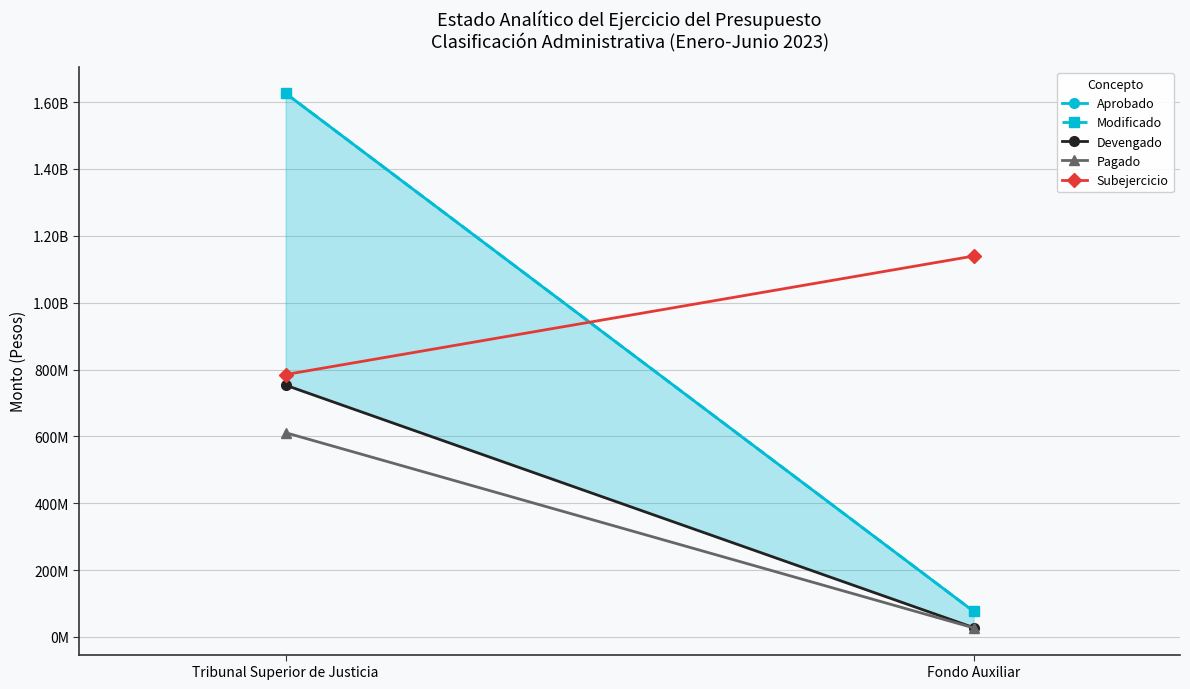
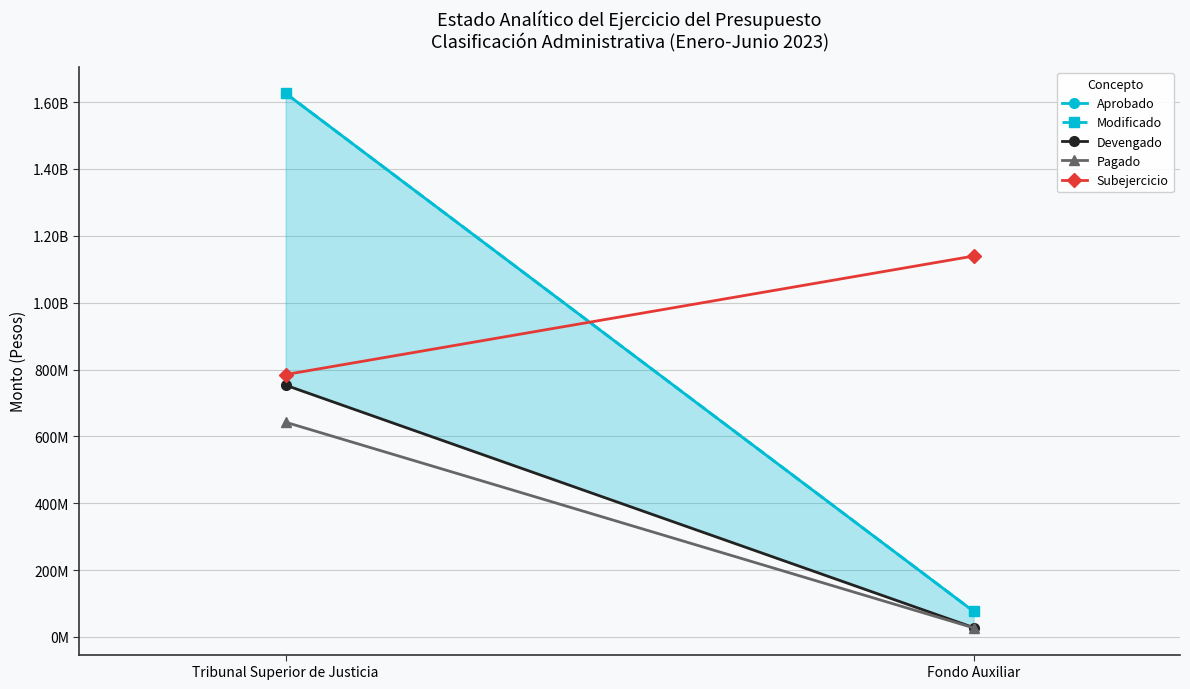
Pagado, Tribunal Superior de Justicia: 610000000 -> 640000000
